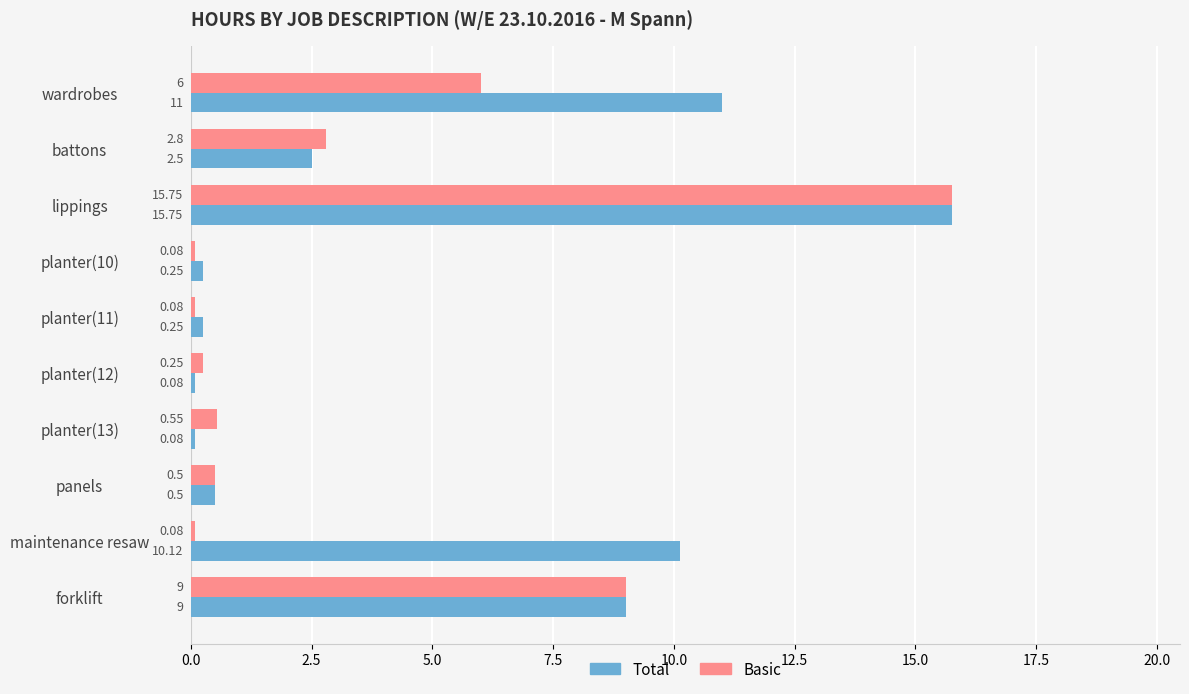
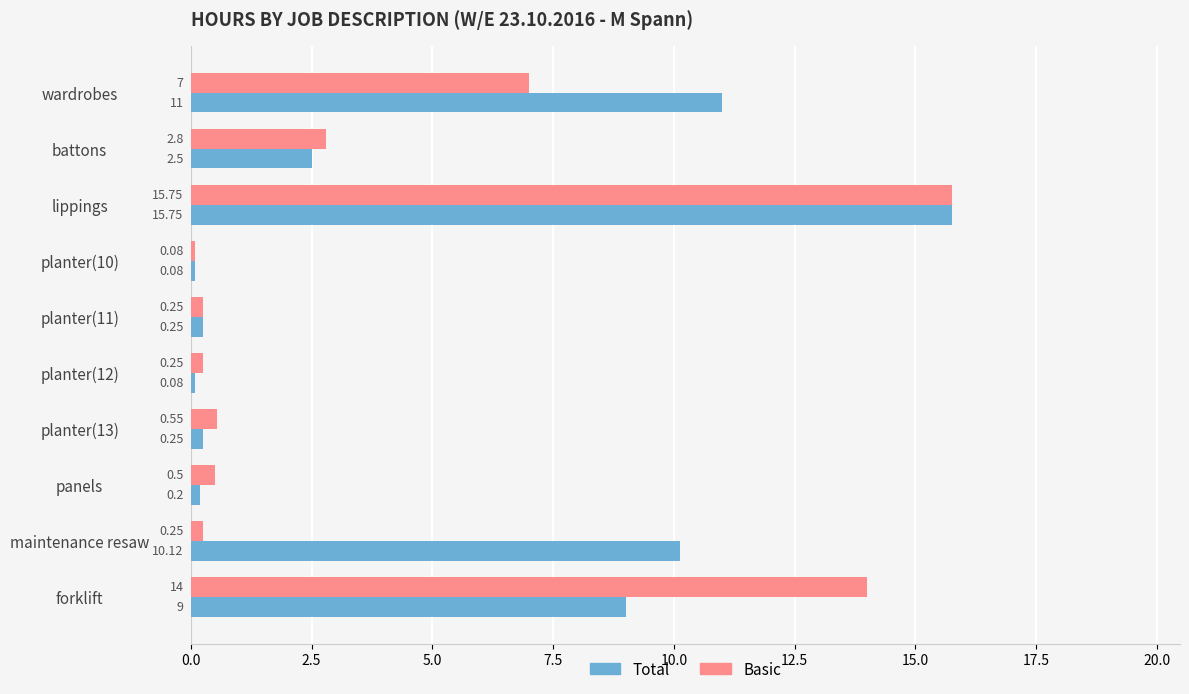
Basic, wardrobes: 6 -> 7
Total, planter(10): 0.25 -> 0.08
Basic, planter(11): 0.08 -> 0.25
Total, planter(13): 0.08 -> 0.25
Total, panels: 0.5 -> 0.2
Basic, maintenance resaw: 0.08 -> 0.25
Basic, forklift: 9 -> 14
